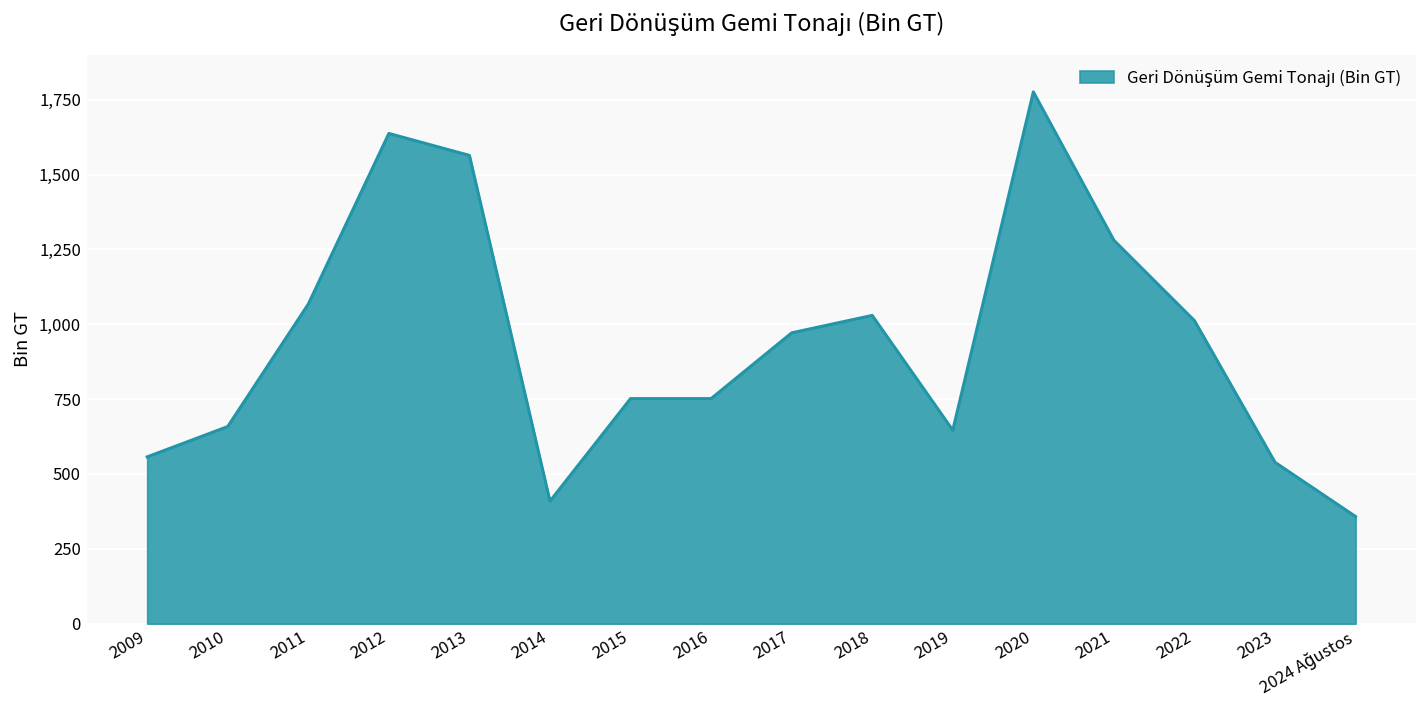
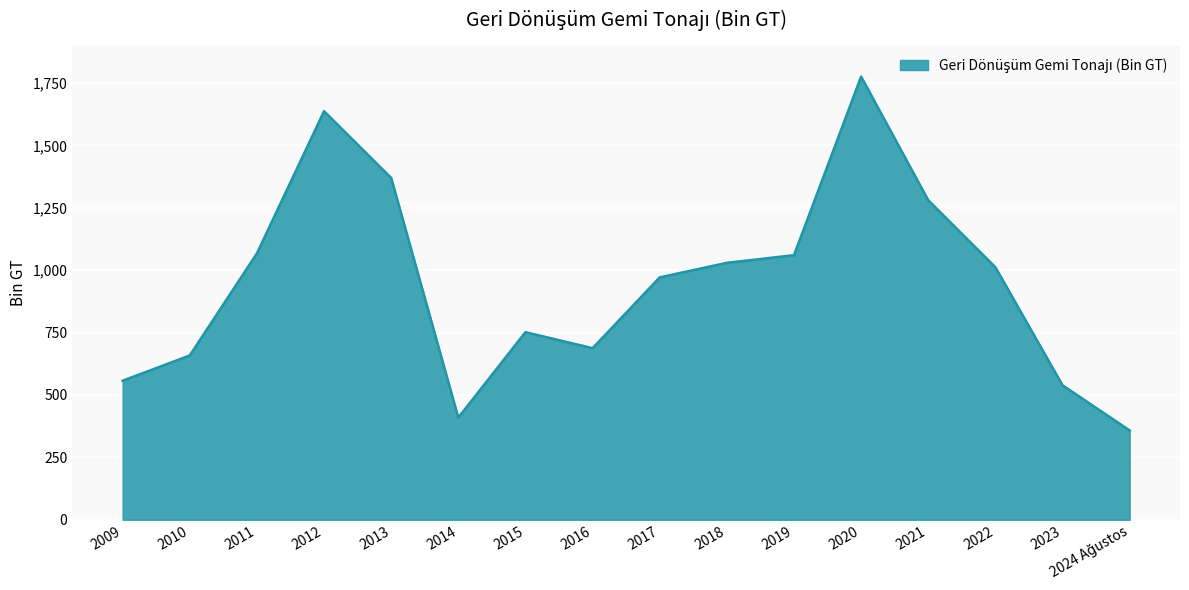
2013: 1,560 -> 1,370
2016: 750 -> 690
2019: 650 -> 1,060
